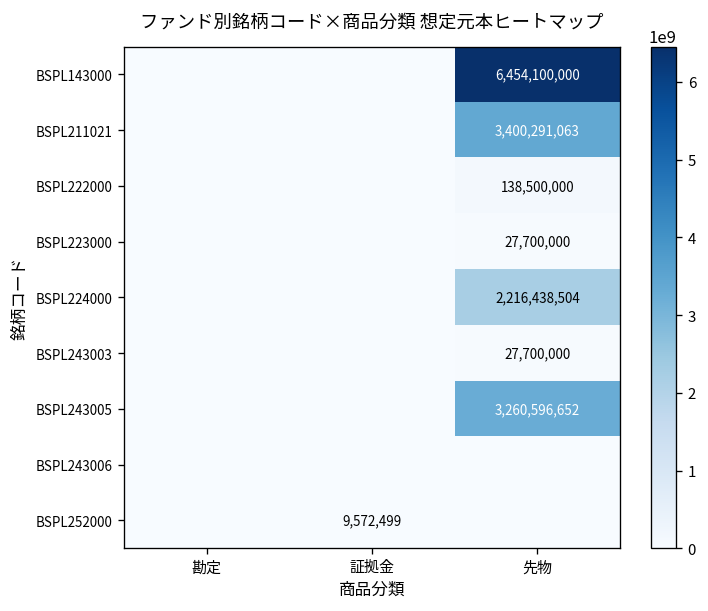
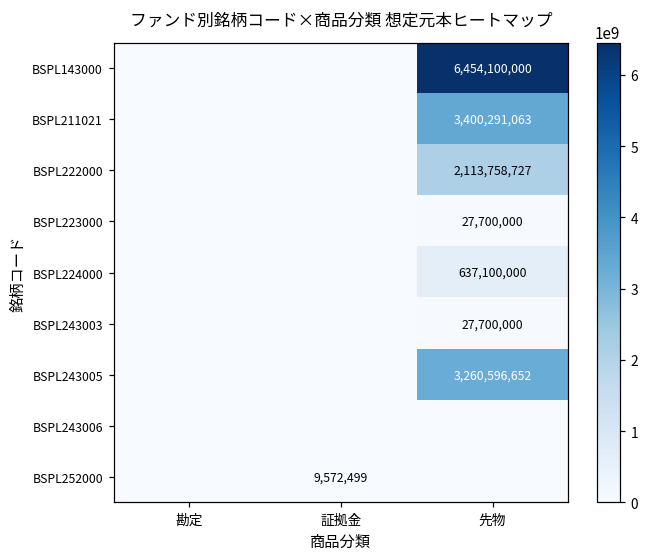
BSPL222000, 先物: 138,500,000 -> 2,113,758,727
BSPL224000, 先物: 2,216,438,504 -> 637,100,000
